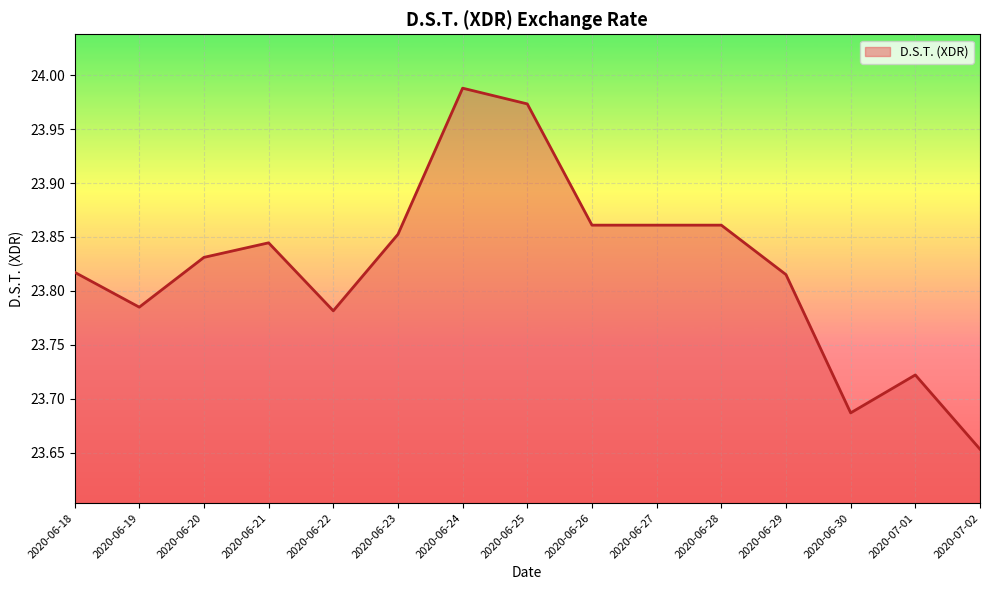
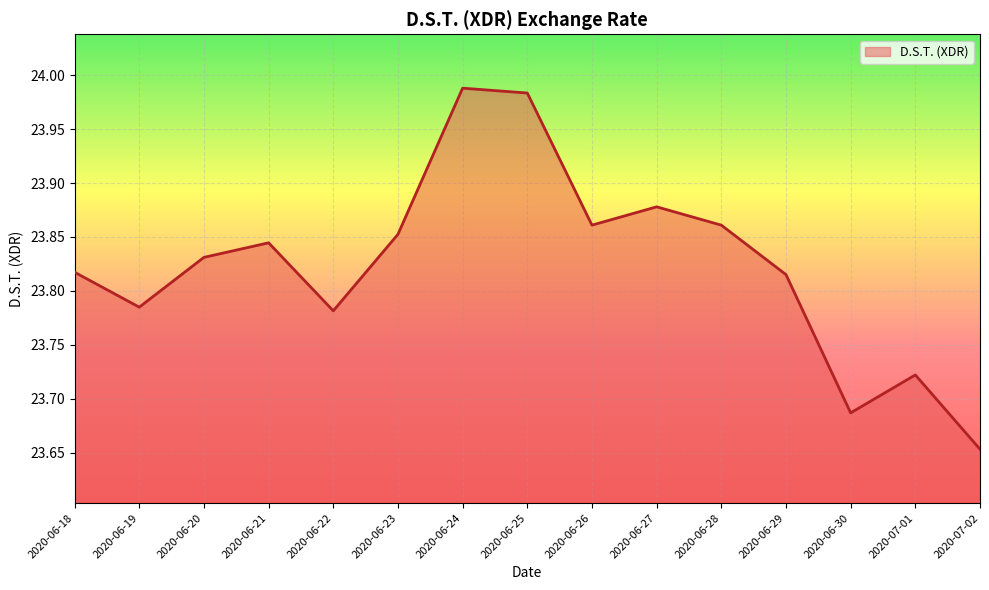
2020-06-25: 23.974 -> 23.984
2020-06-27: 23.861 -> 23.878
